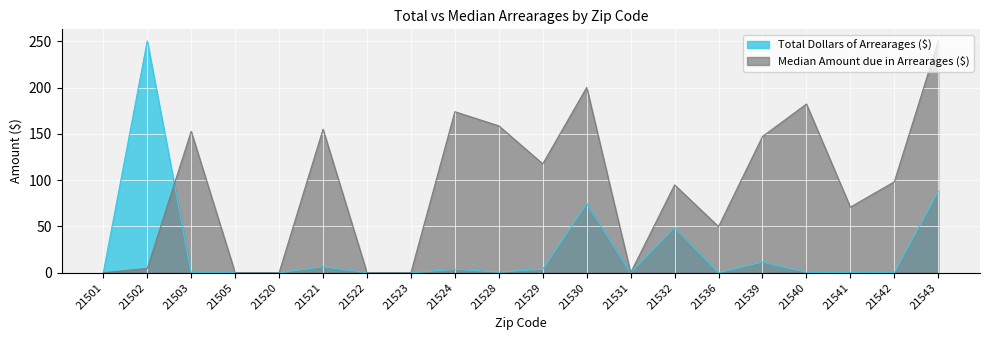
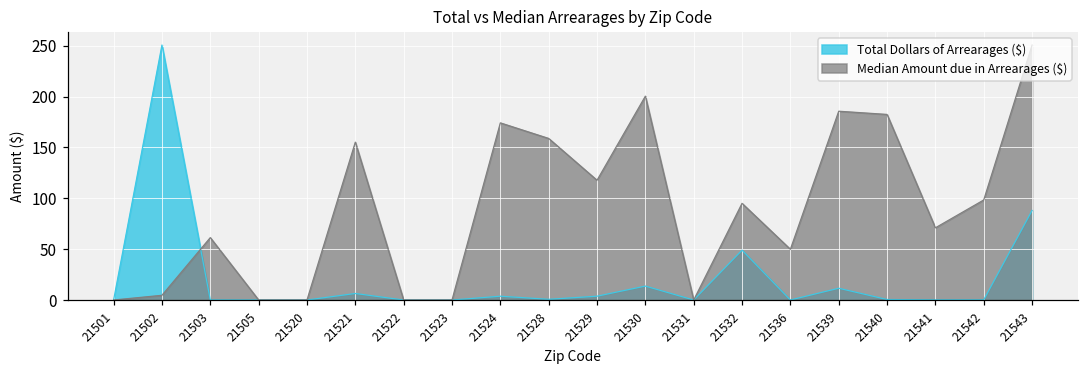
Median Amount due in Arrearages ($), 21503: 150 -> 60
Total Dollars of Arrearages ($), 21530: 70 -> 10
Median Amount due in Arrearages ($), 21539: 150 -> 190
